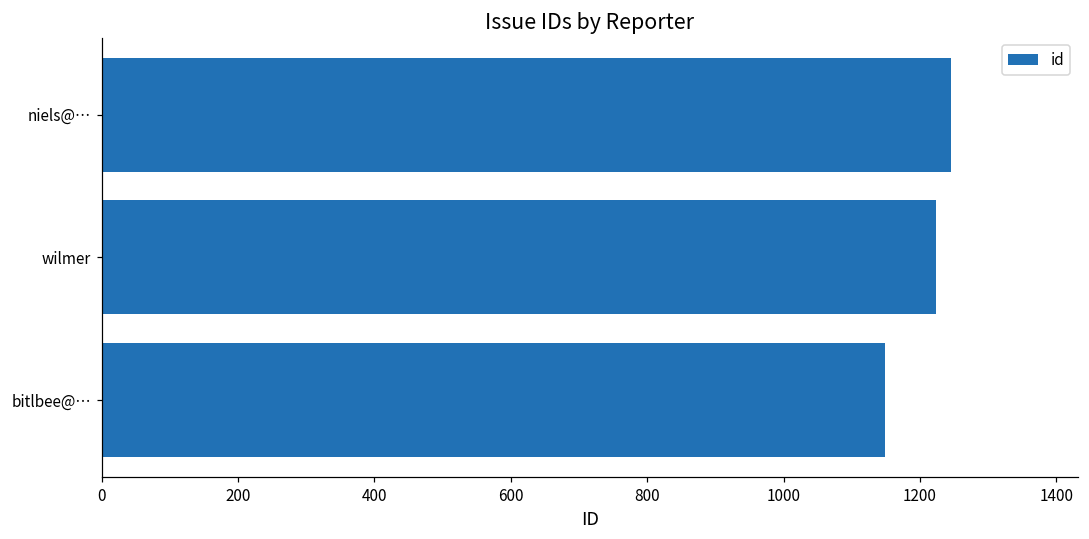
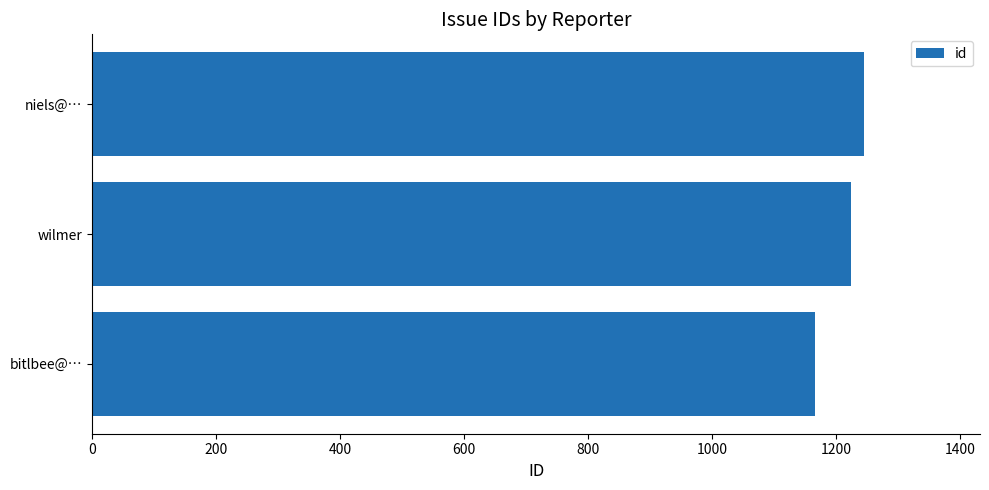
bitlbee@…: 1150 -> 1170
